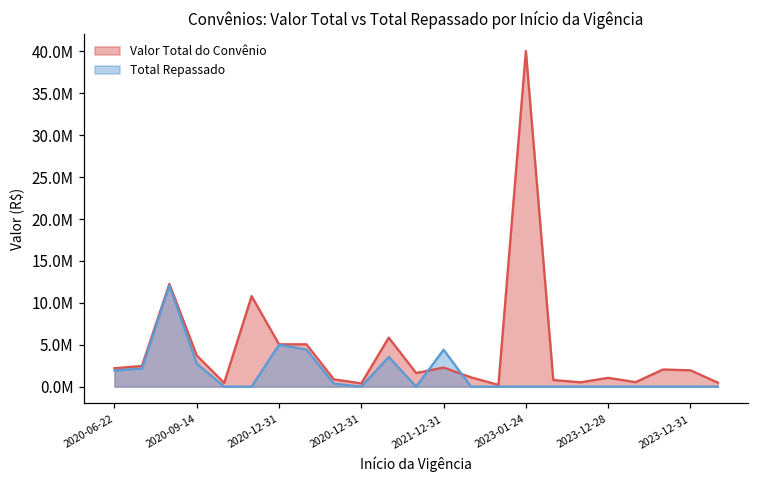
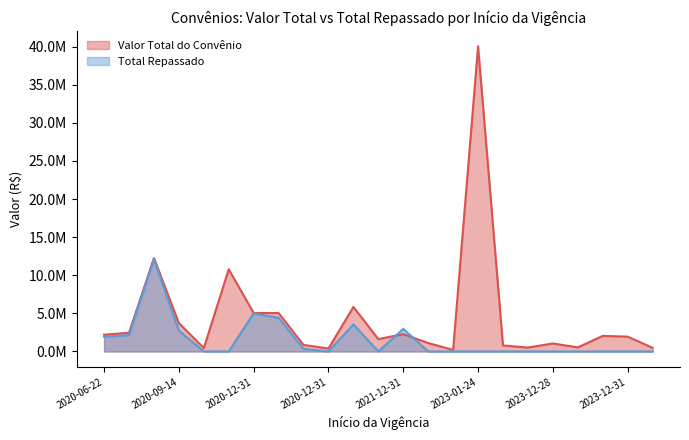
Total Repassado, 2021-12-31: 4000000 -> 3000000
